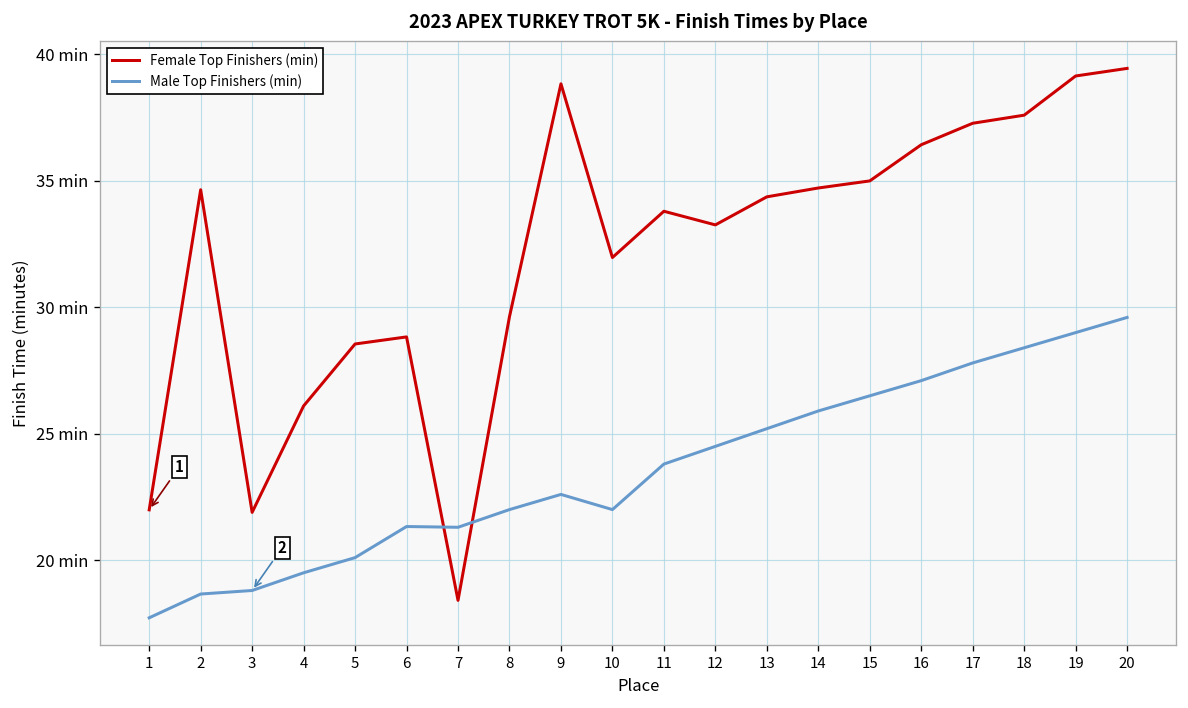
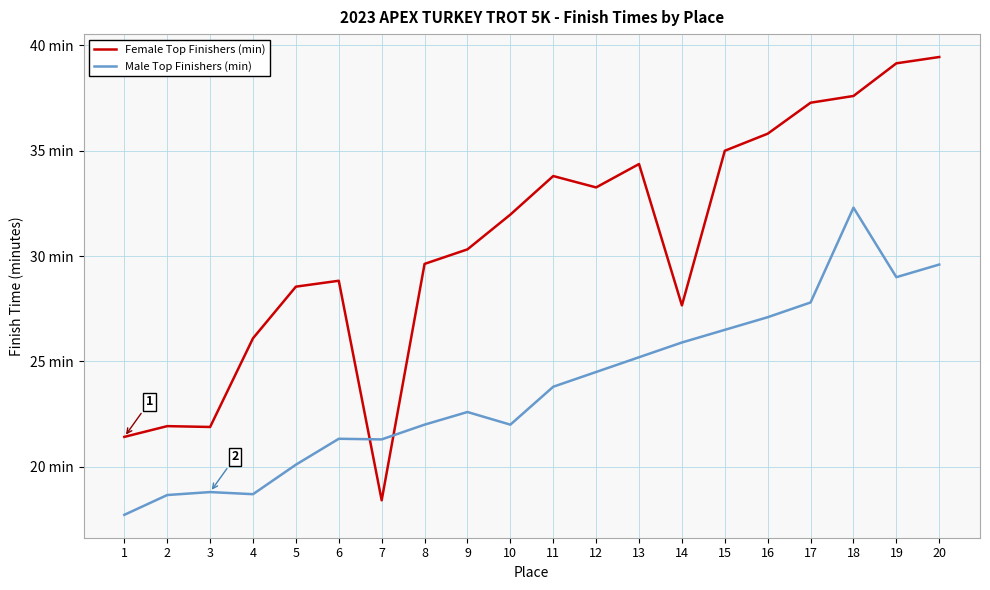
Female Top Finishers (min), 1: 22.0 min -> 21.4 min
Female Top Finishers (min), 2: 34.7 min -> 21.9 min
Male Top Finishers (min), 4: 19.5 min -> 18.7 min
Female Top Finishers (min), 9: 38.8 min -> 30.3 min
Female Top Finishers (min), 14: 34.7 min -> 27.7 min
Female Top Finishers (min), 16: 36.4 min -> 35.8 min
Male Top Finishers (min), 18: 28.4 min -> 32.3 min
